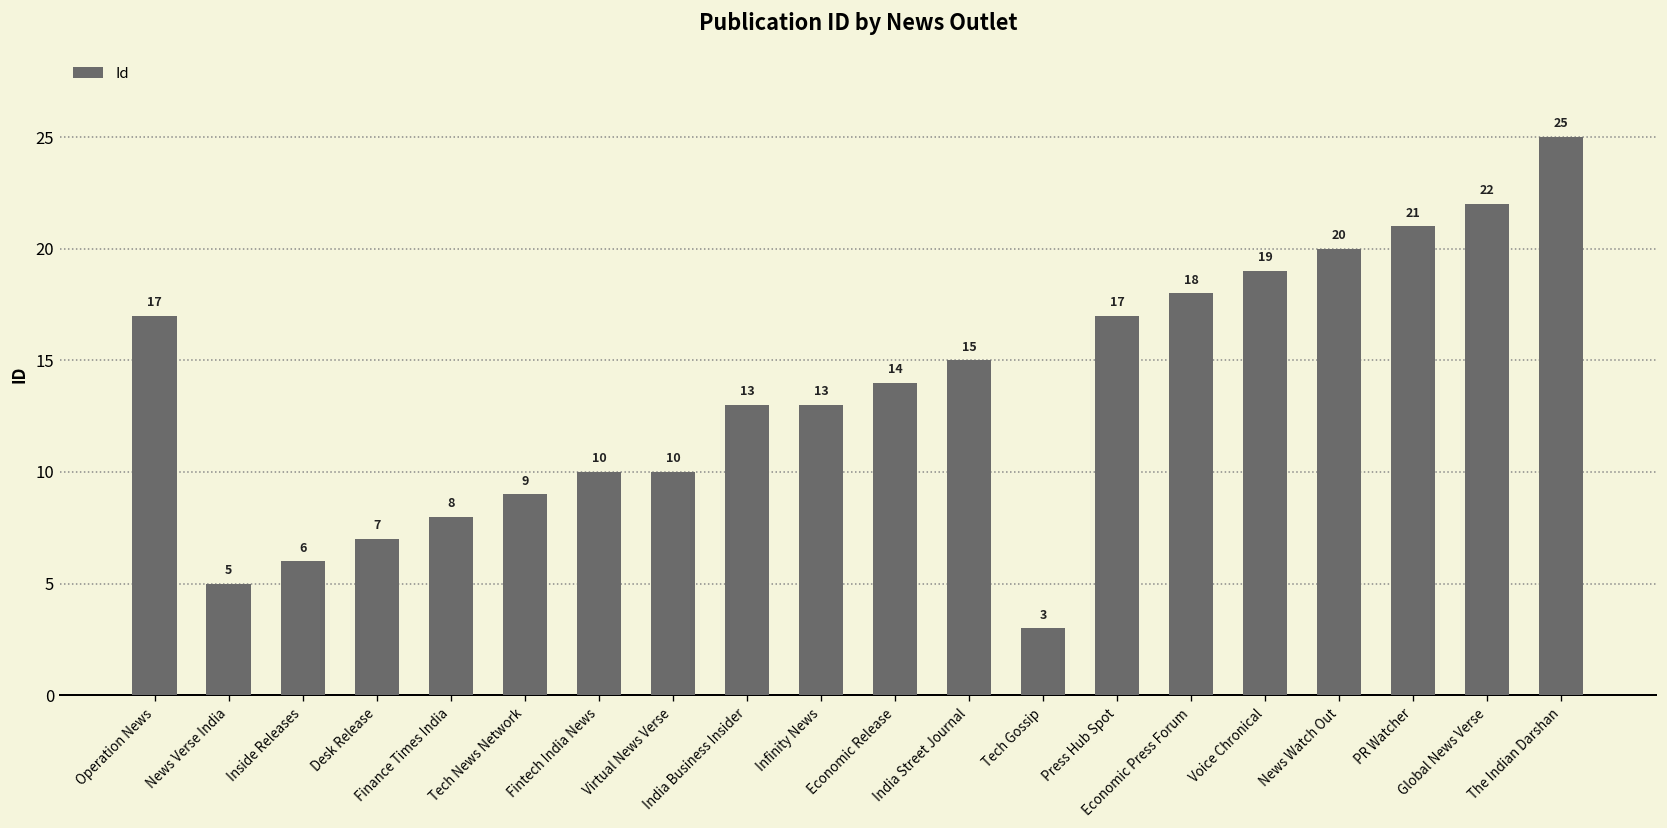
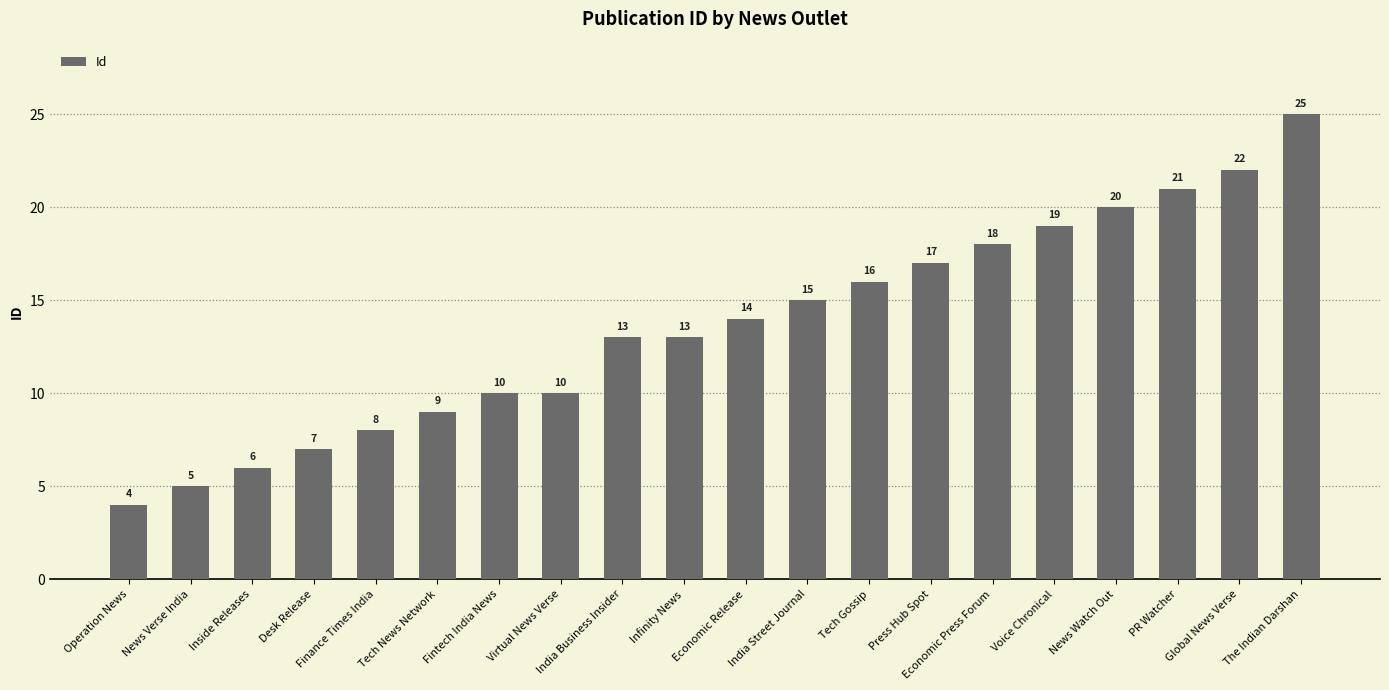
Operation News: 17 -> 4
Tech Gossip: 3 -> 16
